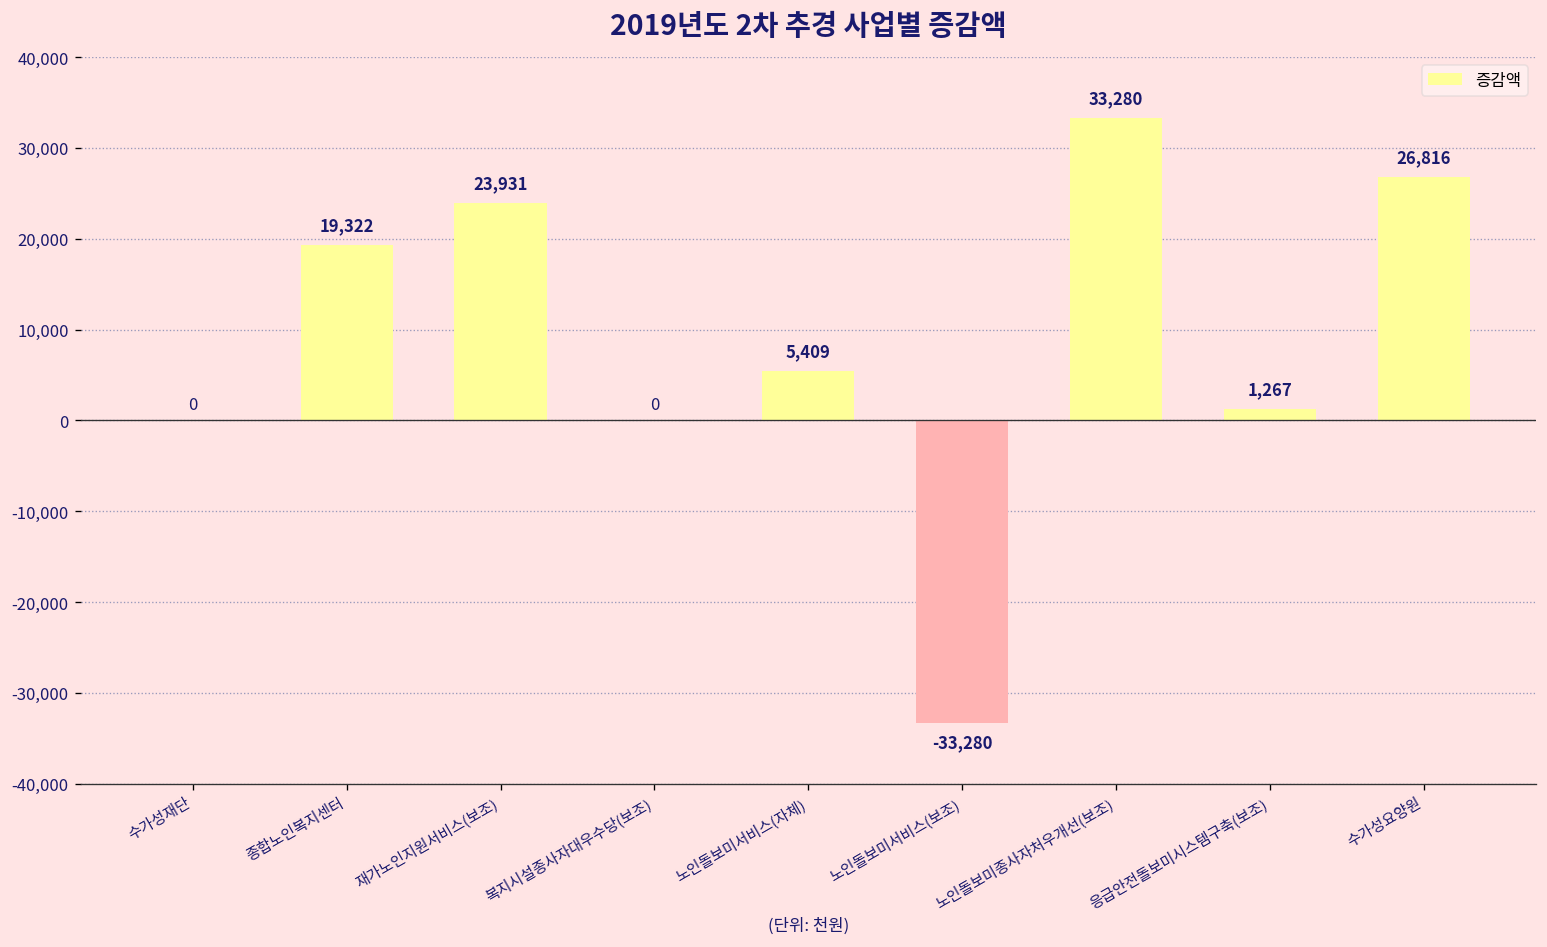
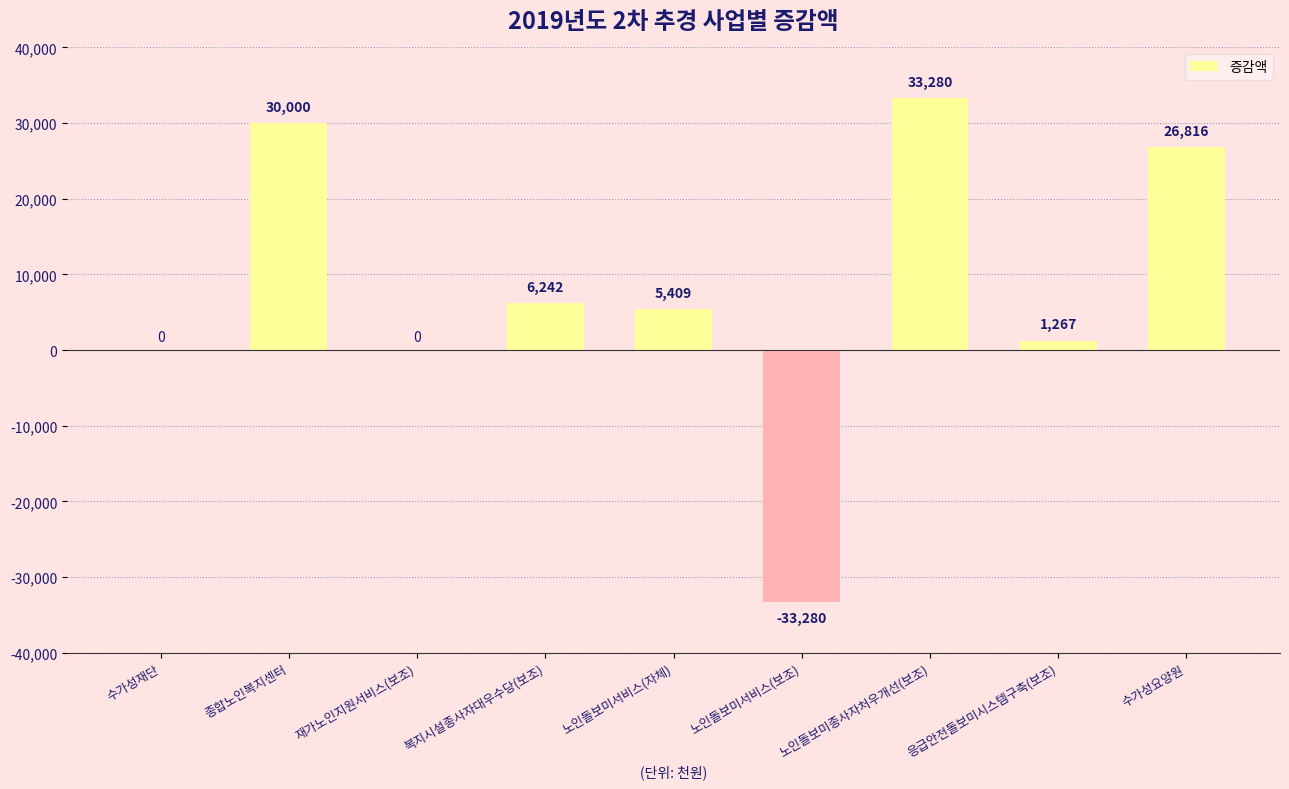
종합노인복지센터: 19,322 -> 30,000
재가노인지원서비스(보조): 23,931 -> 0
복지시설종사자대우수당(보조): 0 -> 6,242
